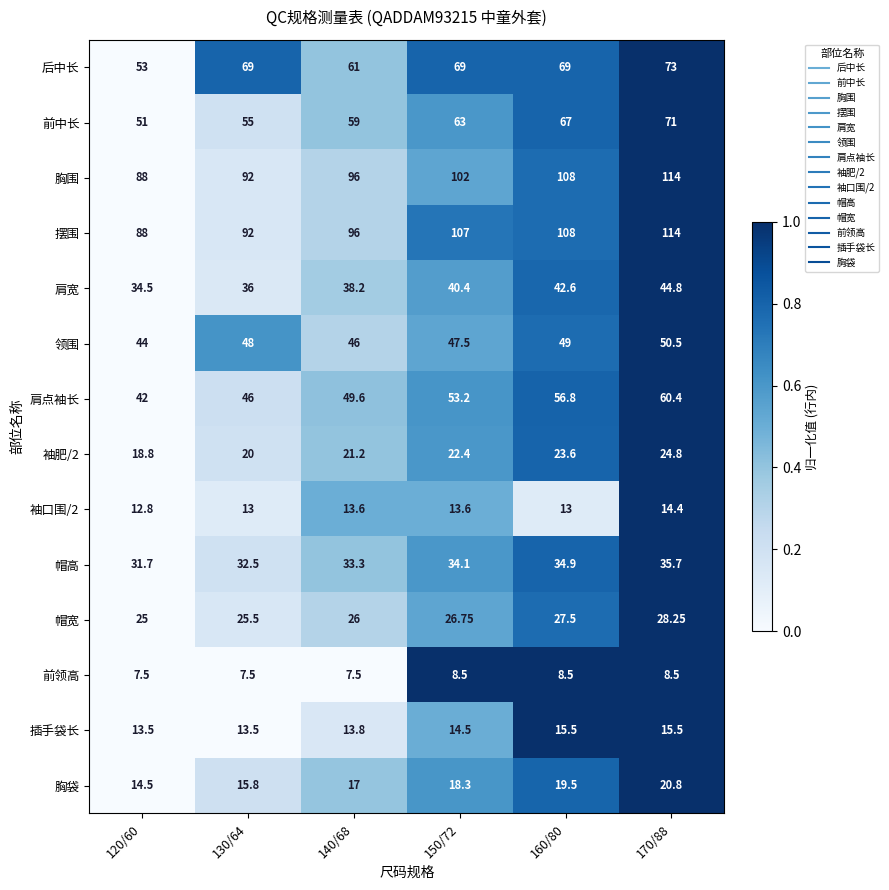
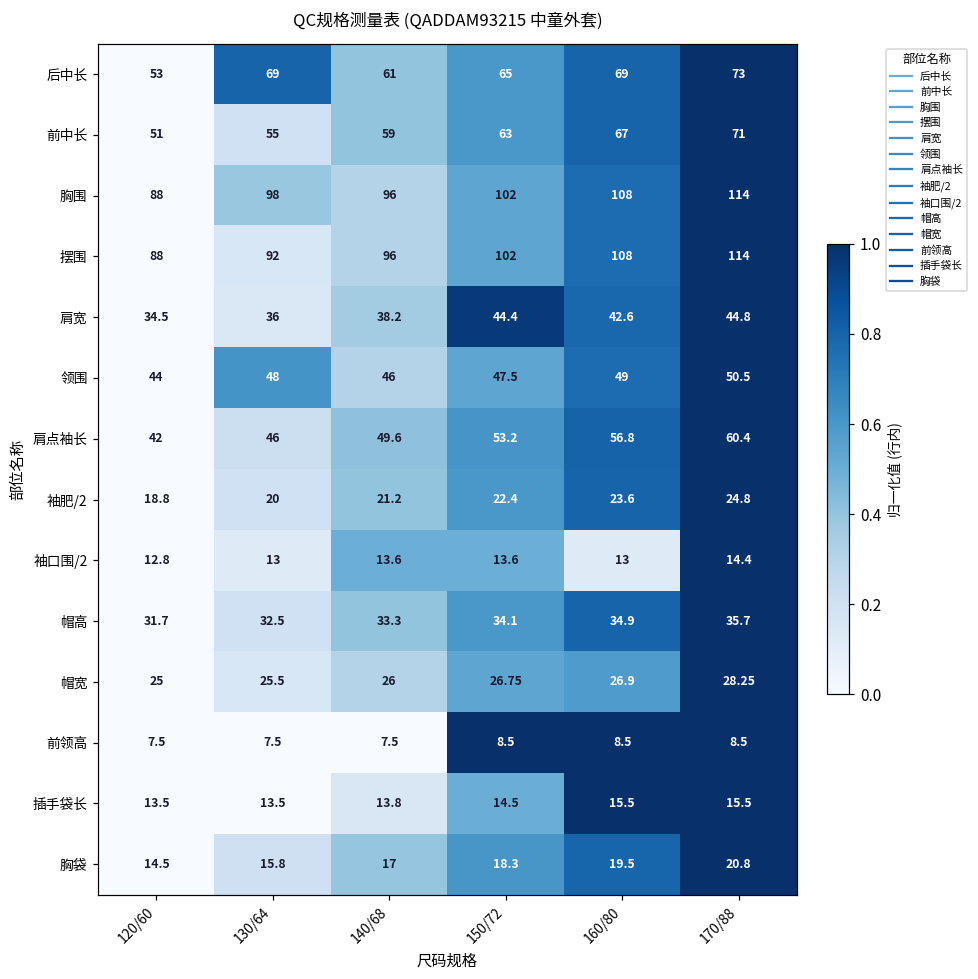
后中长, 150/72: 69 -> 65
胸围, 130/64: 92 -> 98
摆围, 150/72: 107 -> 102
肩宽, 150/72: 40.4 -> 44.4
帽宽, 160/80: 27.5 -> 26.9
